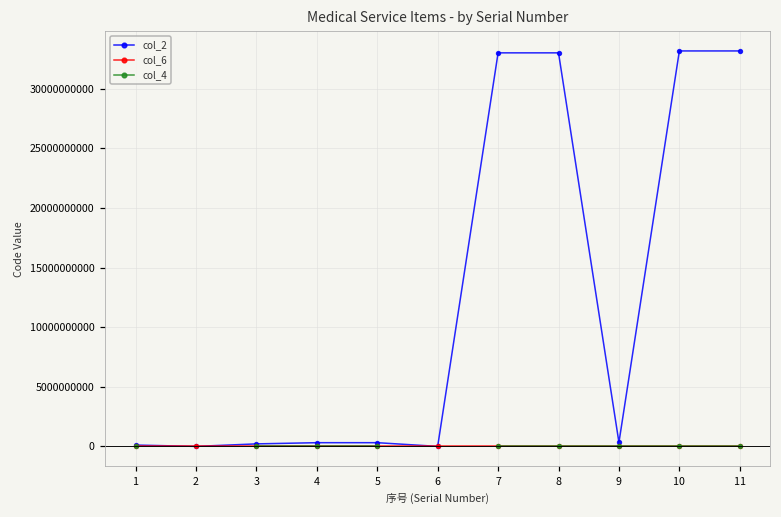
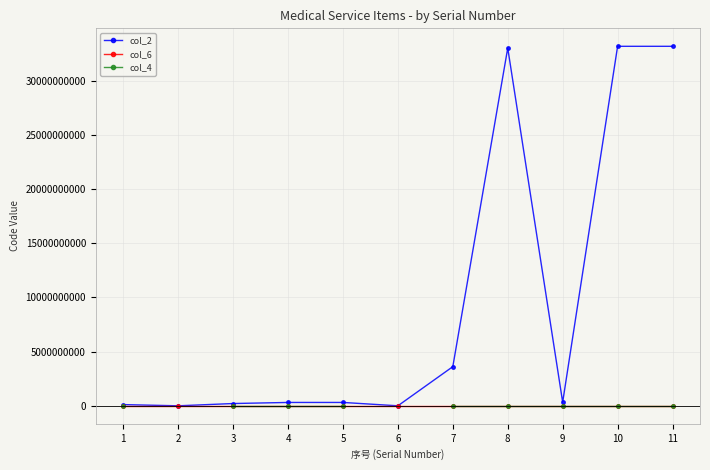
col_2, 7: 33000000000 -> 3600000000
